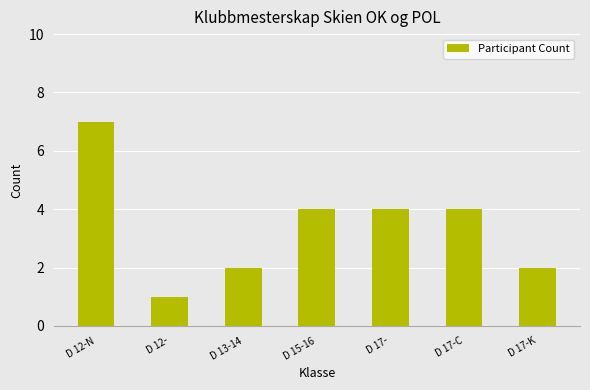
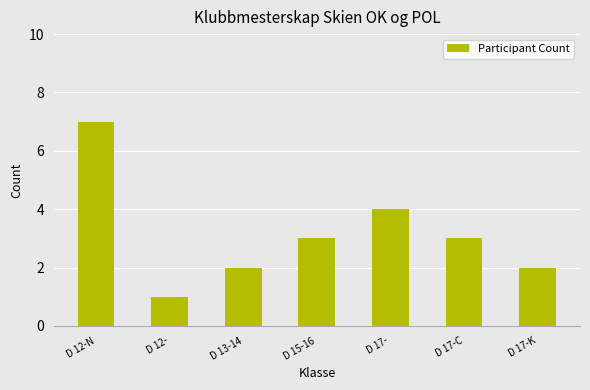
D 15-16: 4 -> 3
D 17-C: 4 -> 3
